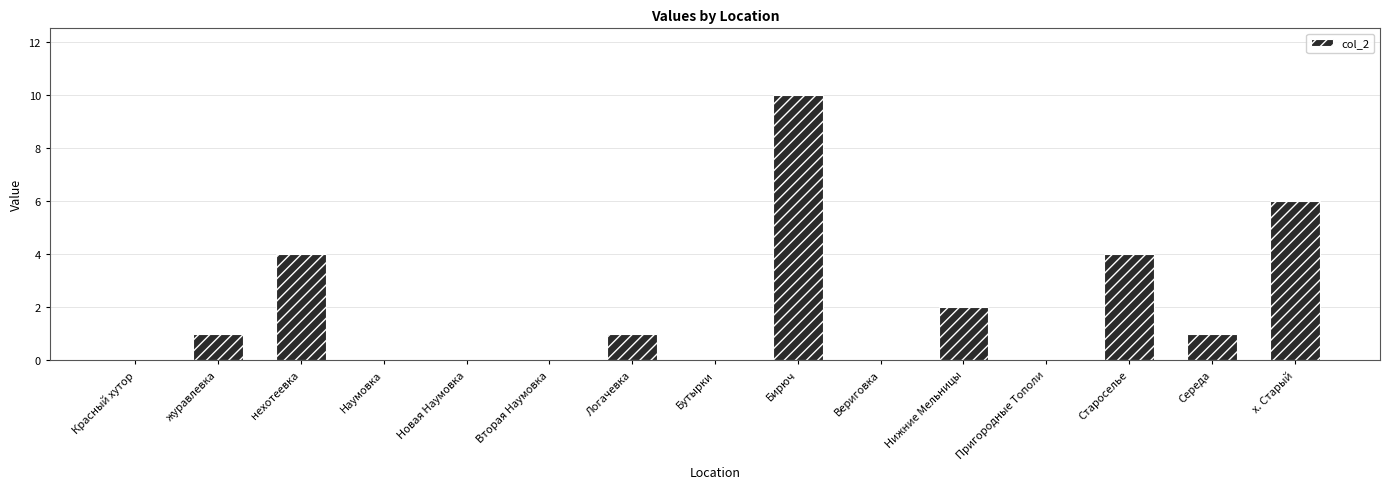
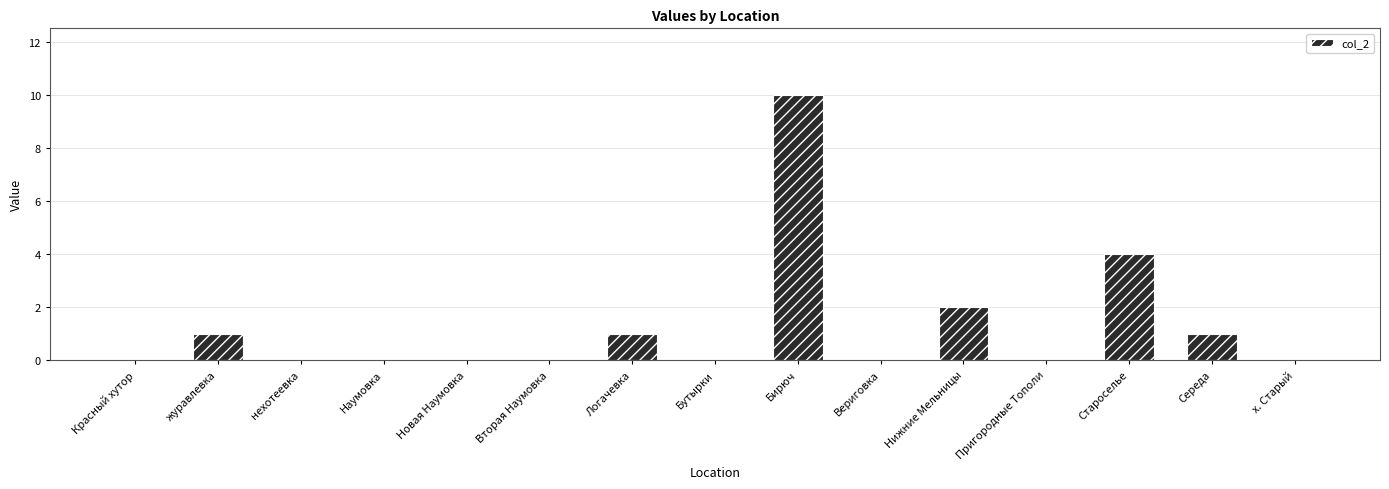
нехотеевка: 4 -> 0
х. Старый: 6 -> 0
